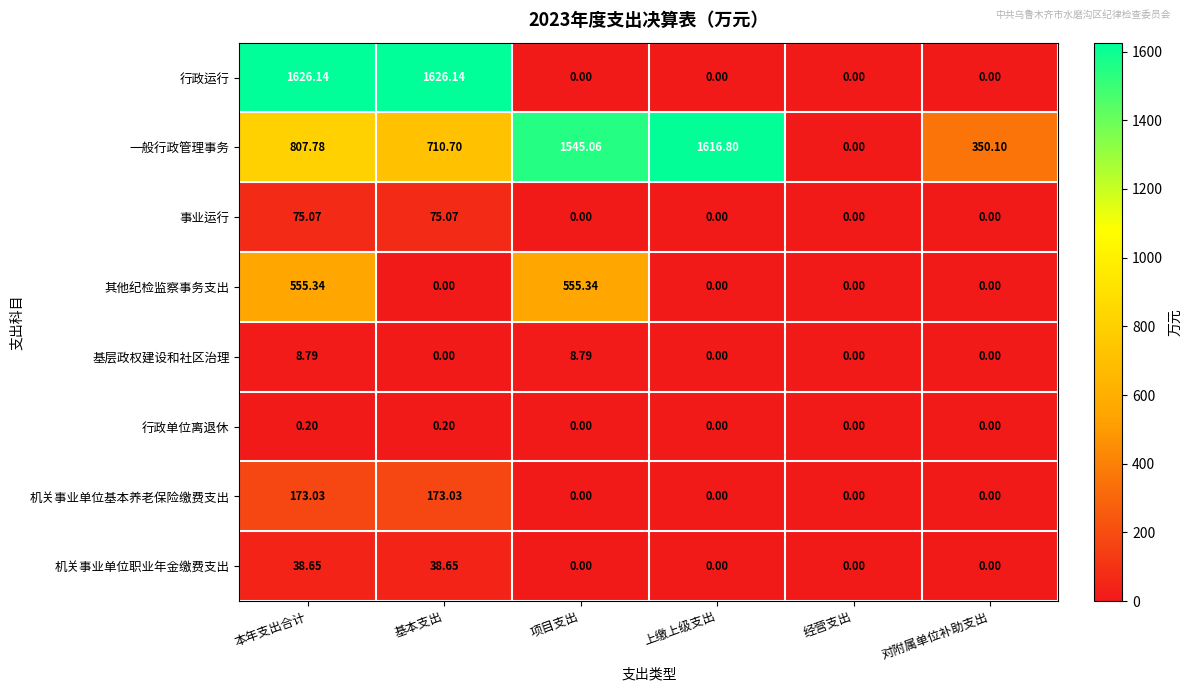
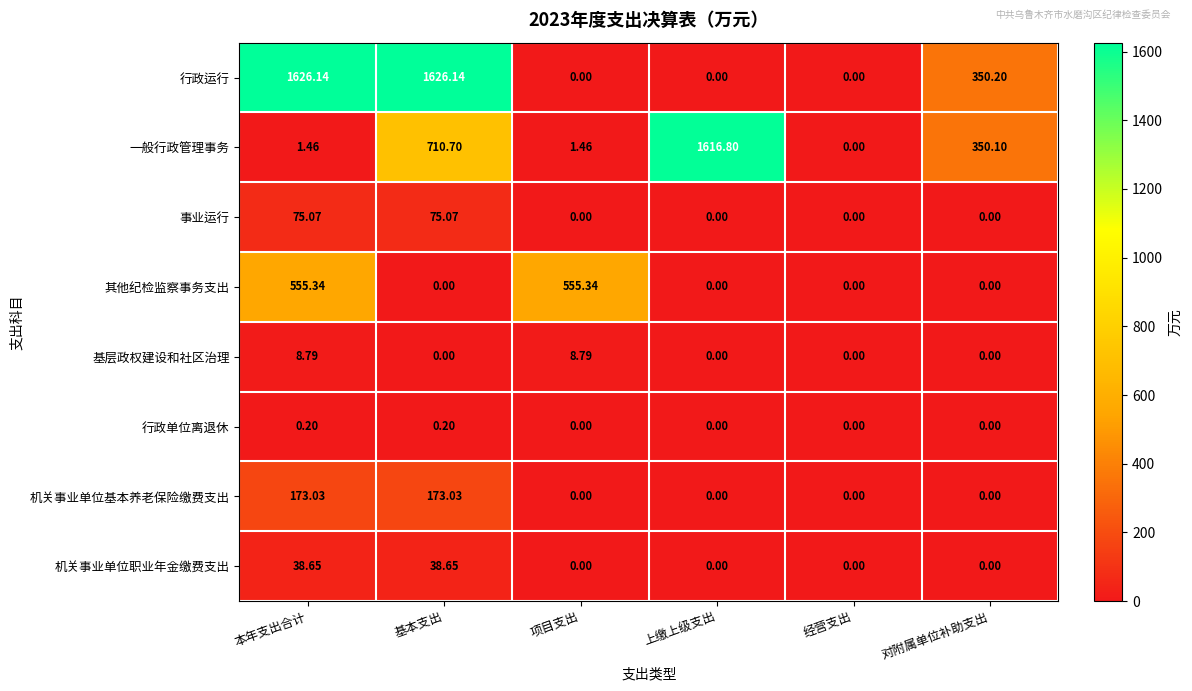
行政运行, 对附属单位补助支出: 0.00 -> 350.20
一般行政管理事务, 本年支出合计: 807.78 -> 1.46
一般行政管理事务, 项目支出: 1545.06 -> 1.46
